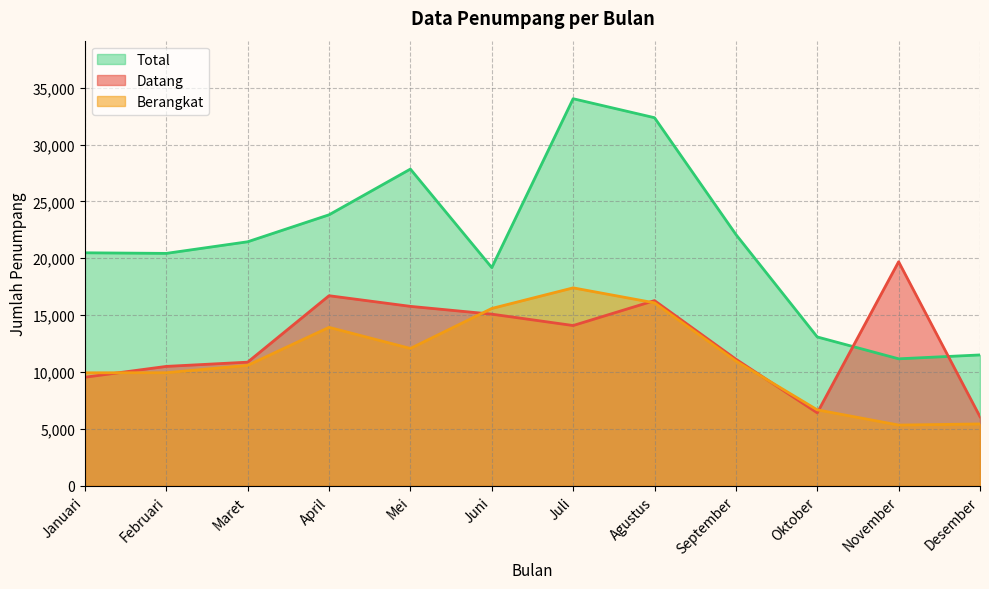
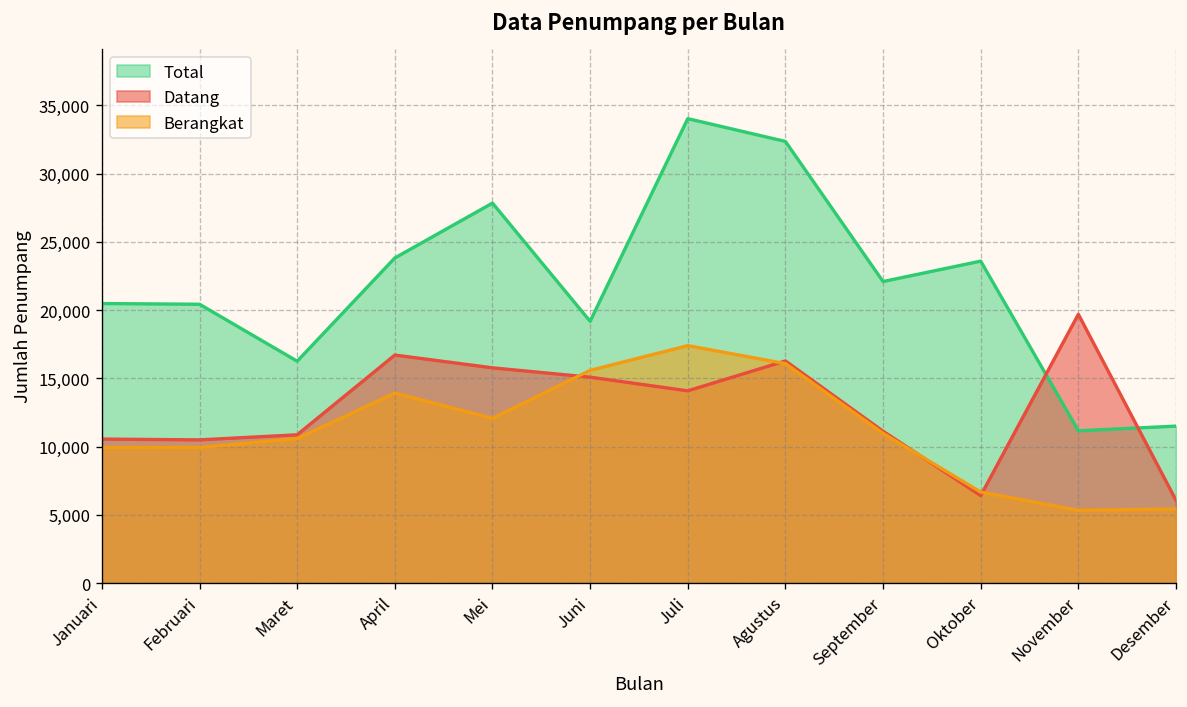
Datang, Januari: 9,500 -> 10,600
Total, Maret: 21,500 -> 16,300
Total, Oktober: 13,100 -> 23,600
